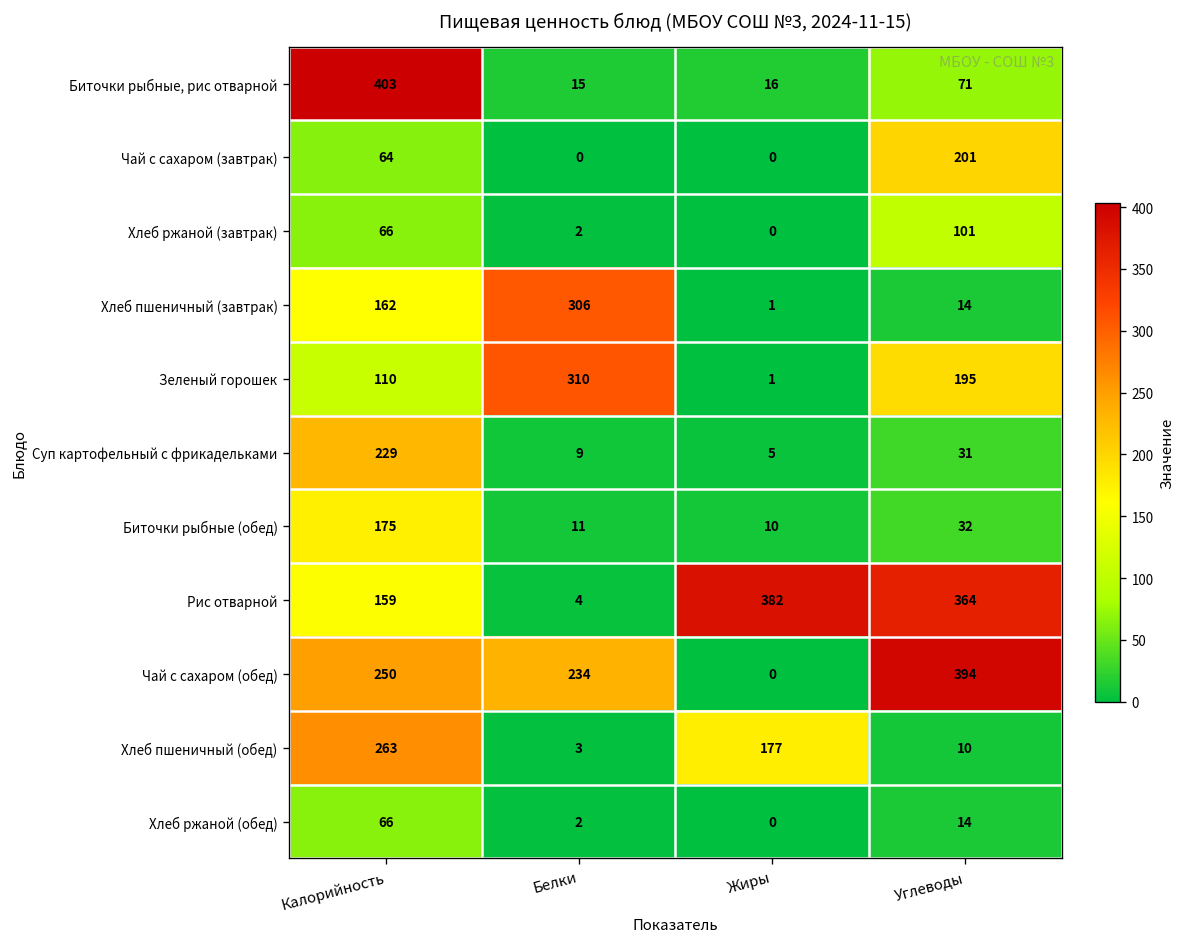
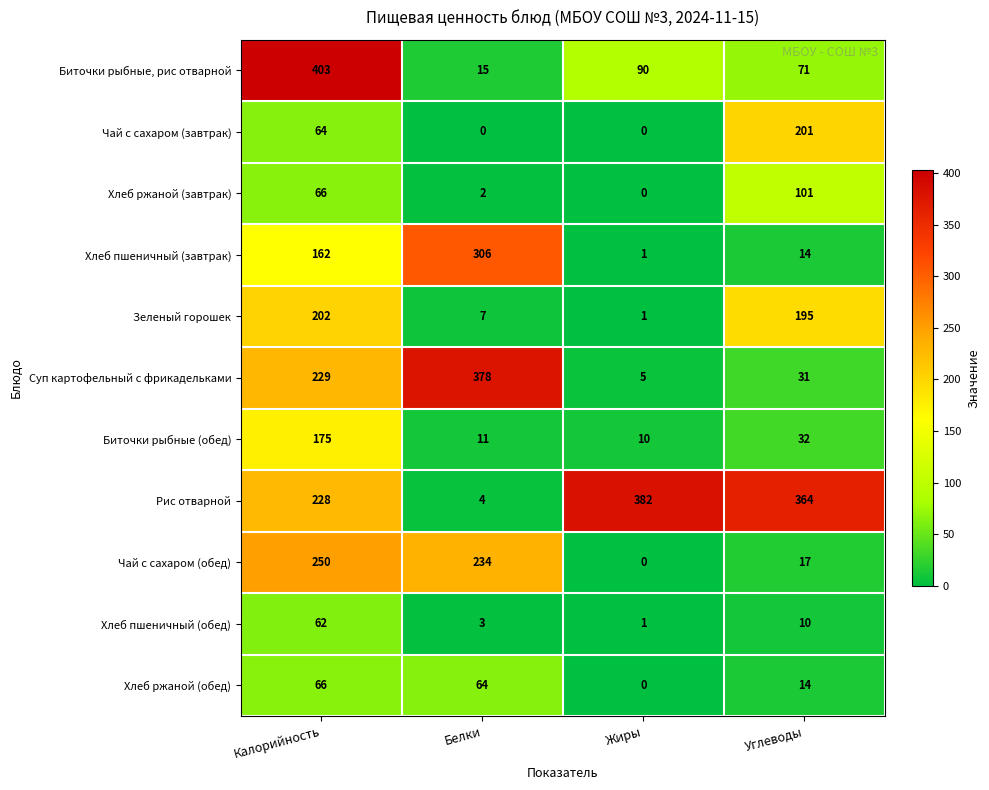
Биточки рыбные, рис отварной, Жиры: 16 -> 90
Зеленый горошек, Калорийность: 110 -> 202
Зеленый горошек, Белки: 310 -> 7
Суп картофельный с фрикадельками, Белки: 9 -> 378
Рис отварной, Калорийность: 159 -> 228
Чай с сахаром (обед), Углеводы: 394 -> 17
Хлеб пшеничный (обед), Калорийность: 263 -> 62
Хлеб пшеничный (обед), Жиры: 177 -> 1
Хлеб ржаной (обед), Белки: 2 -> 64
